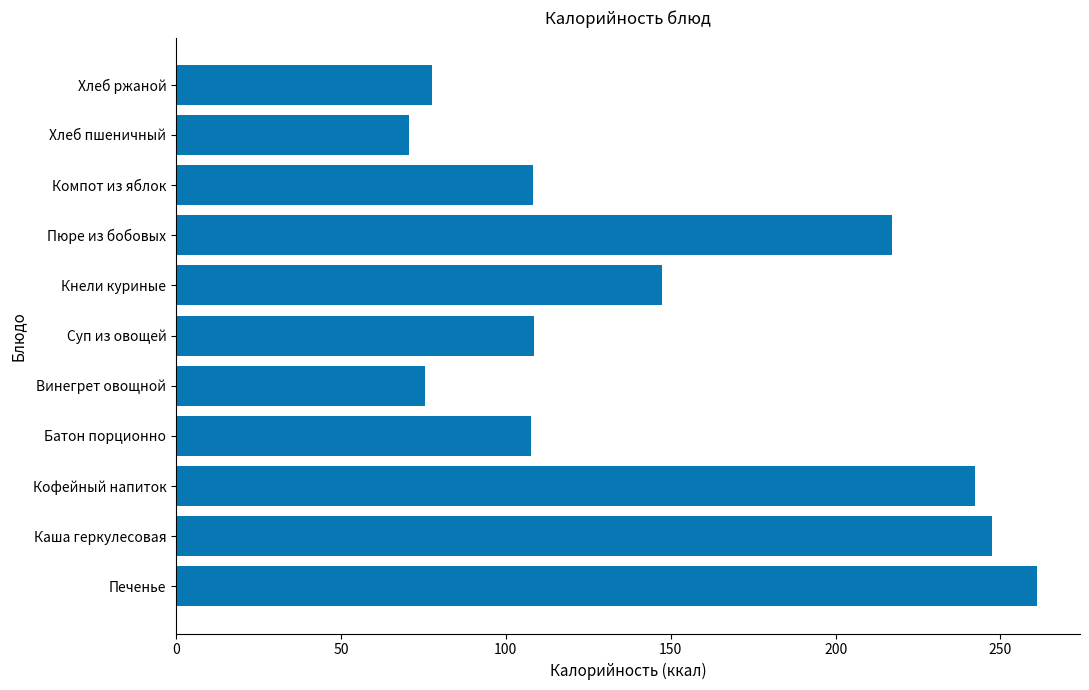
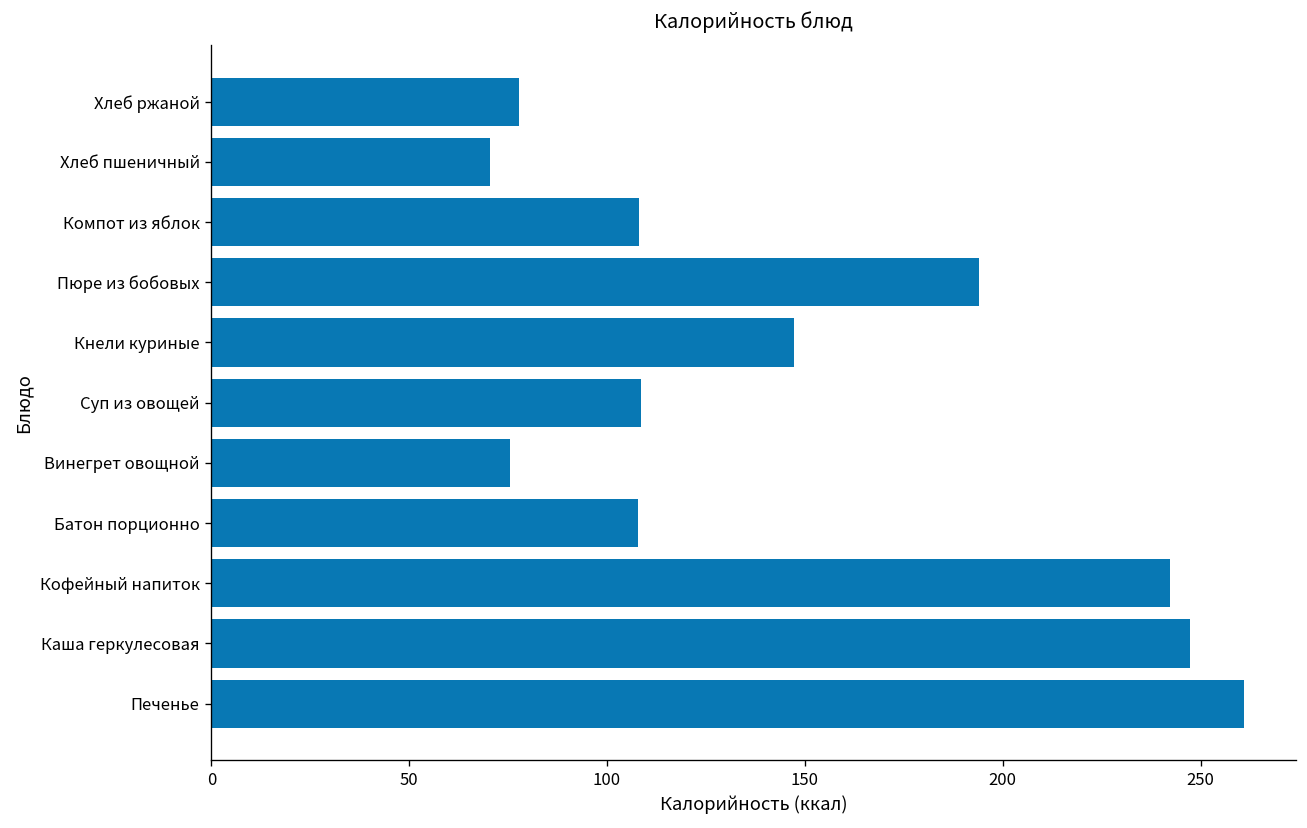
Пюре из бобовых: 217 -> 194
